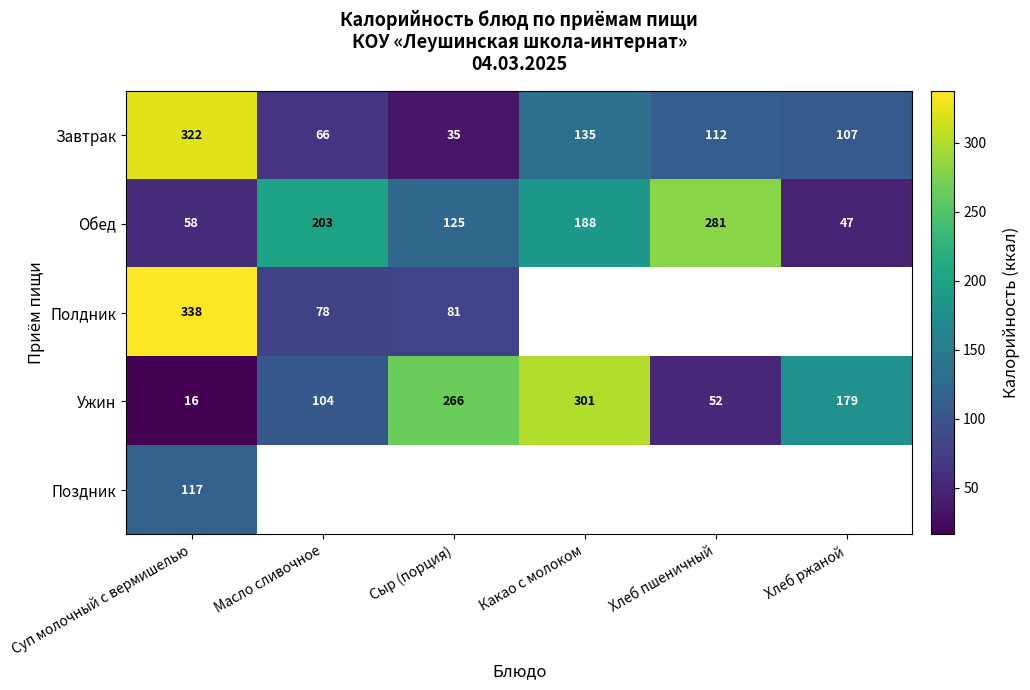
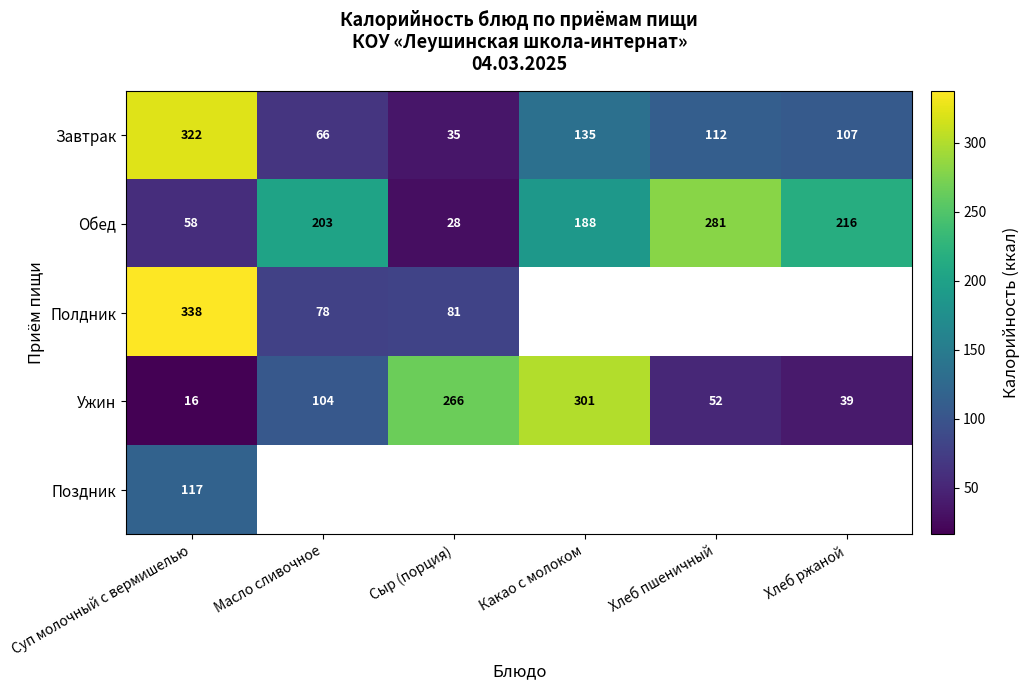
Обед, Сыр (порция): 125 -> 28
Обед, Хлеб ржаной: 47 -> 216
Ужин, Хлеб ржаной: 179 -> 39
